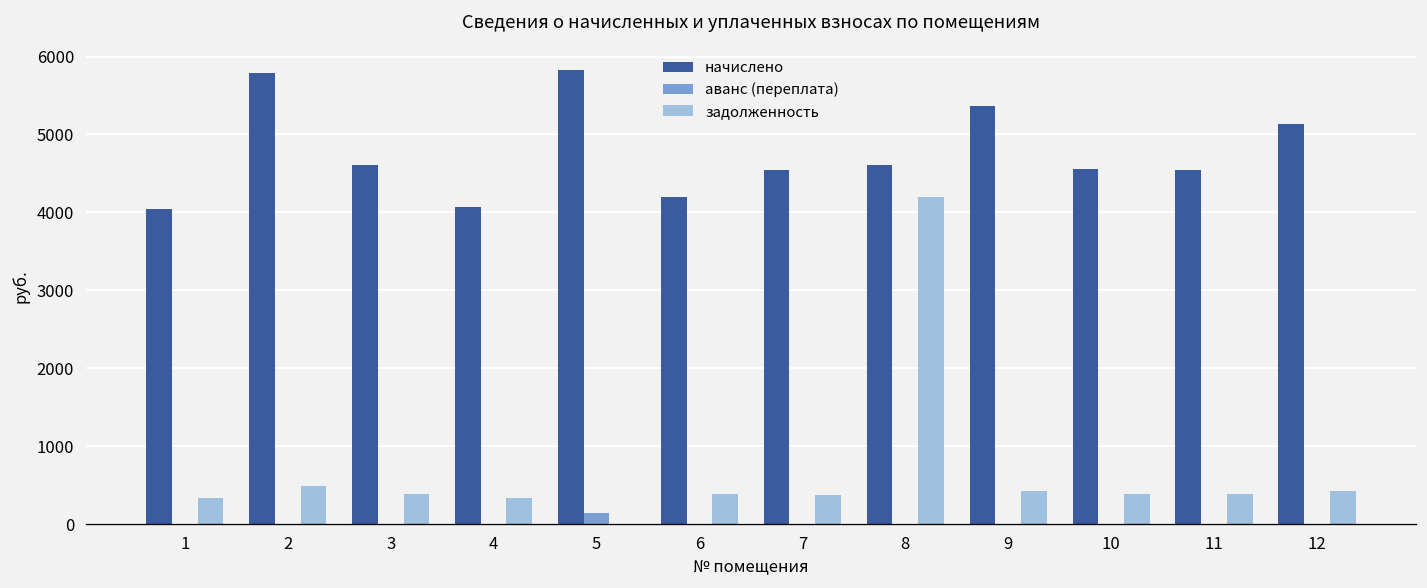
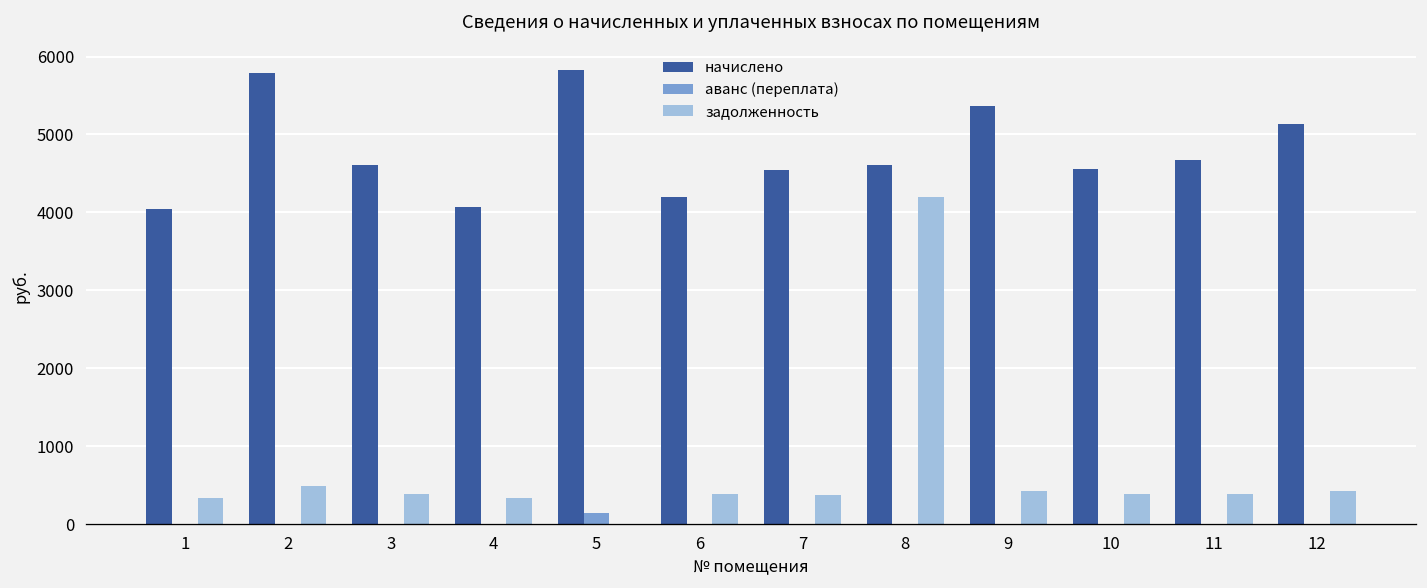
начислено, 11: 4500 -> 4700
